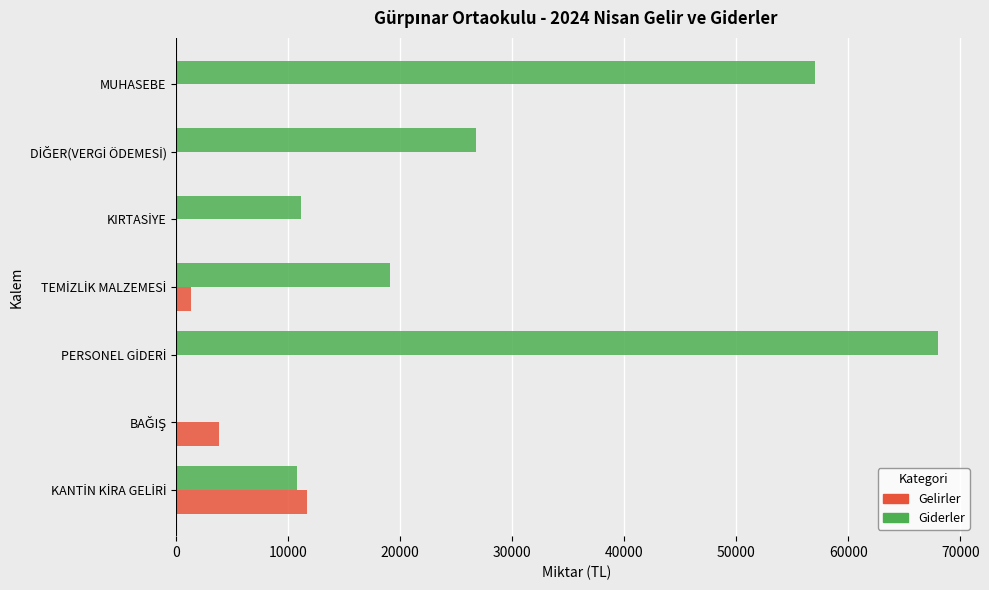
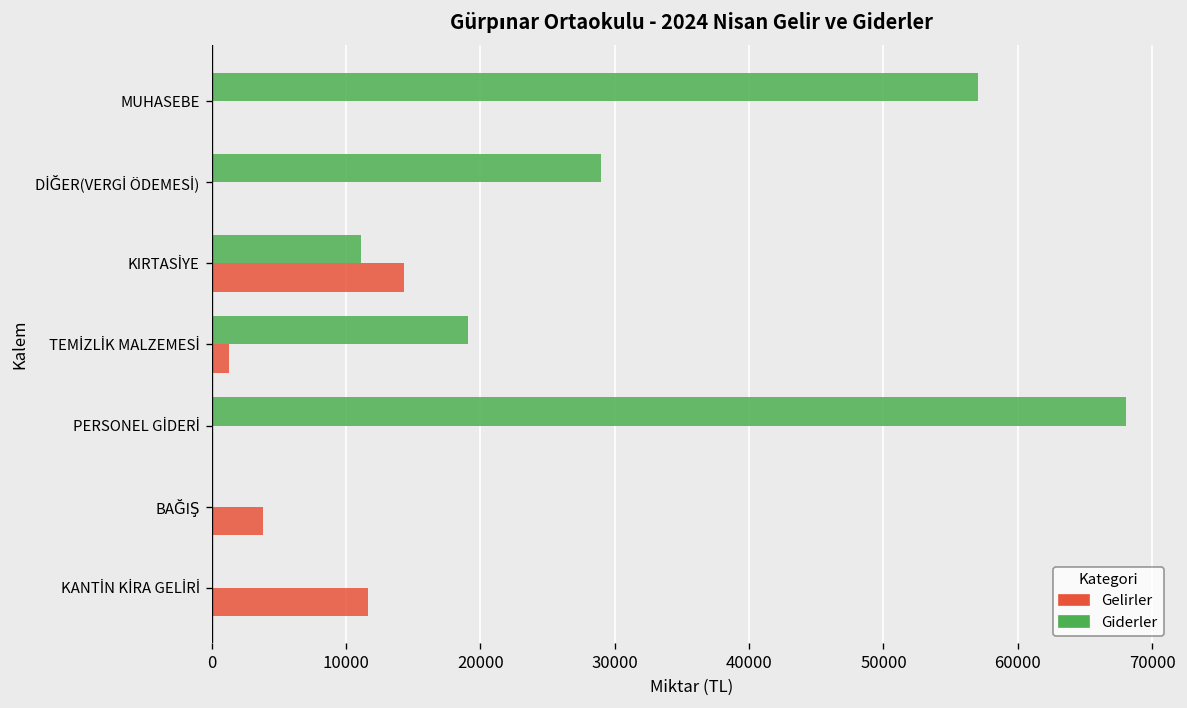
Giderler, DİĞER(VERGİ ÖDEMESİ): 26800 -> 29000
Gelirler, KIRTASİYE: 0 -> 14300
Giderler, KANTİN KİRA GELİRİ: 10800 -> 0
